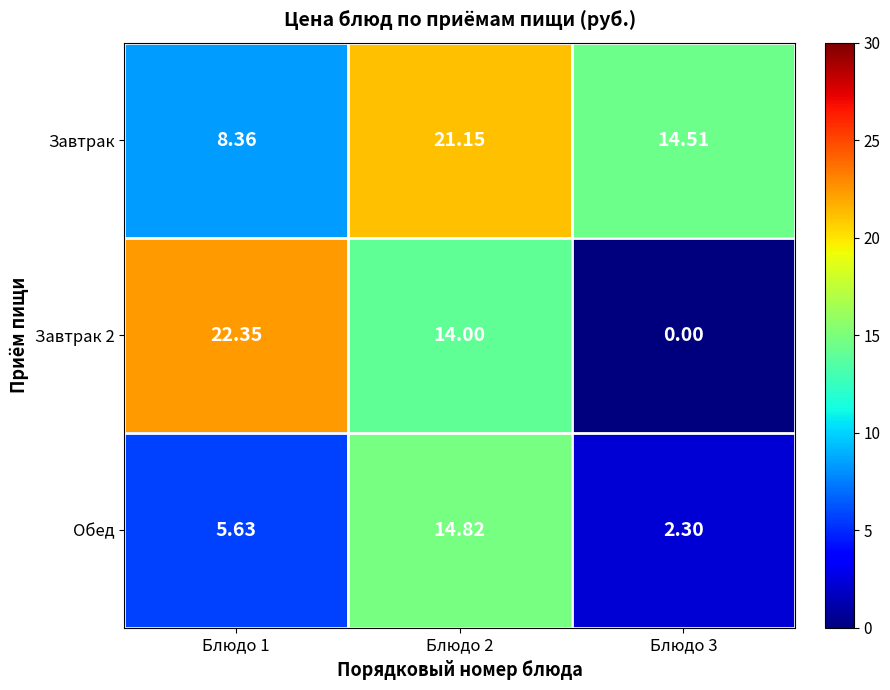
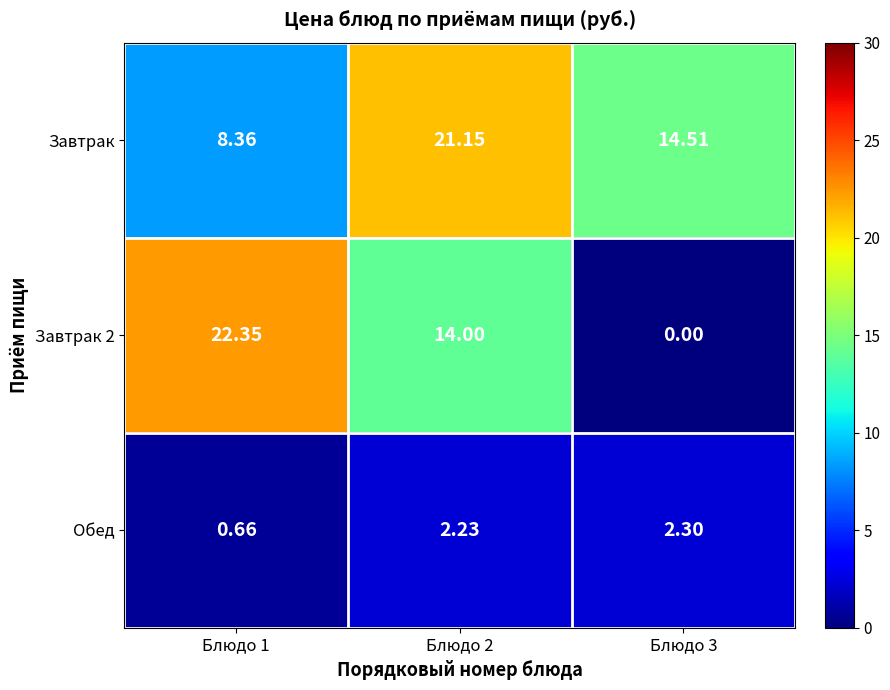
Обед, Блюдо 1: 5.63 -> 0.66
Обед, Блюдо 2: 14.82 -> 2.23
